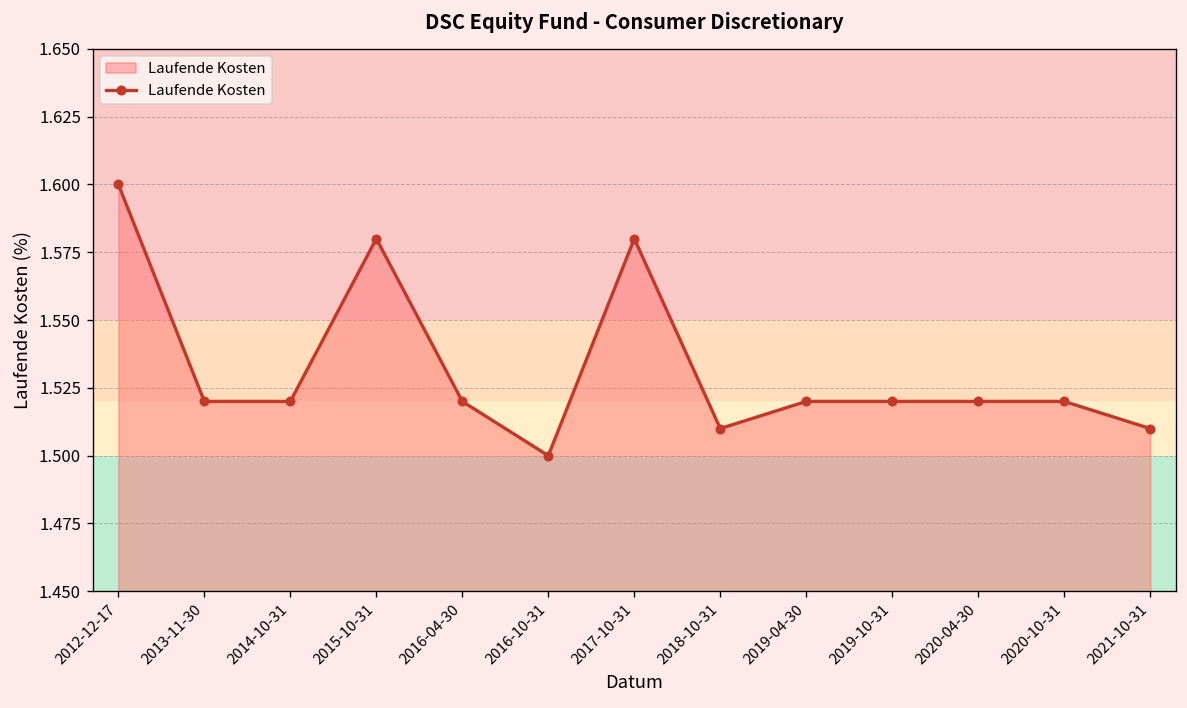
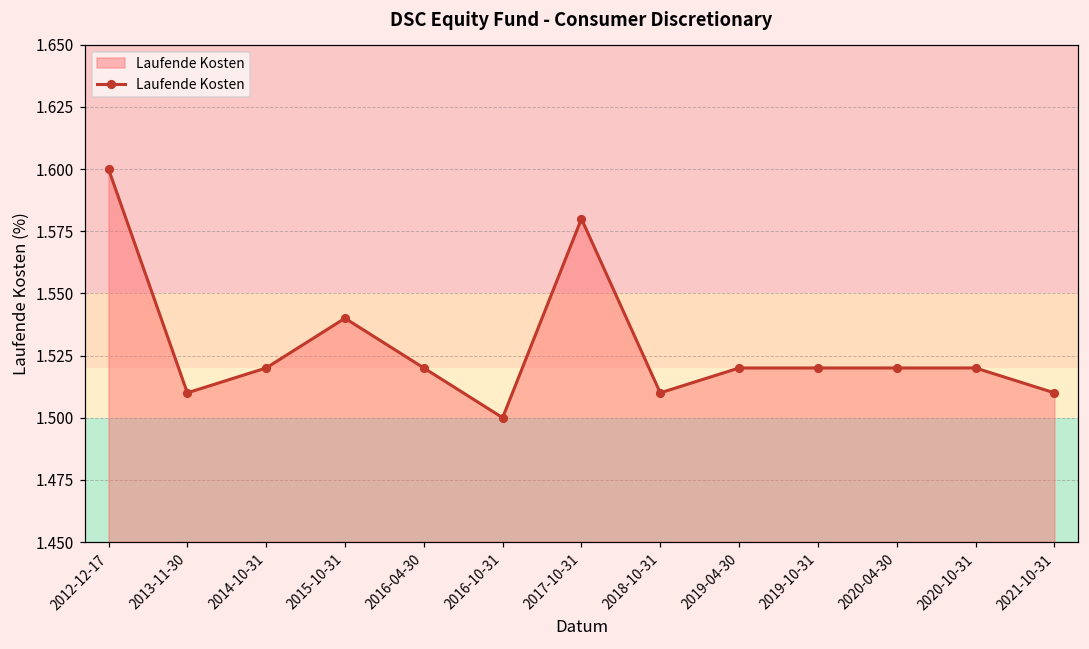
2013-11-30: 1.52 -> 1.51
2015-10-31: 1.58 -> 1.54
